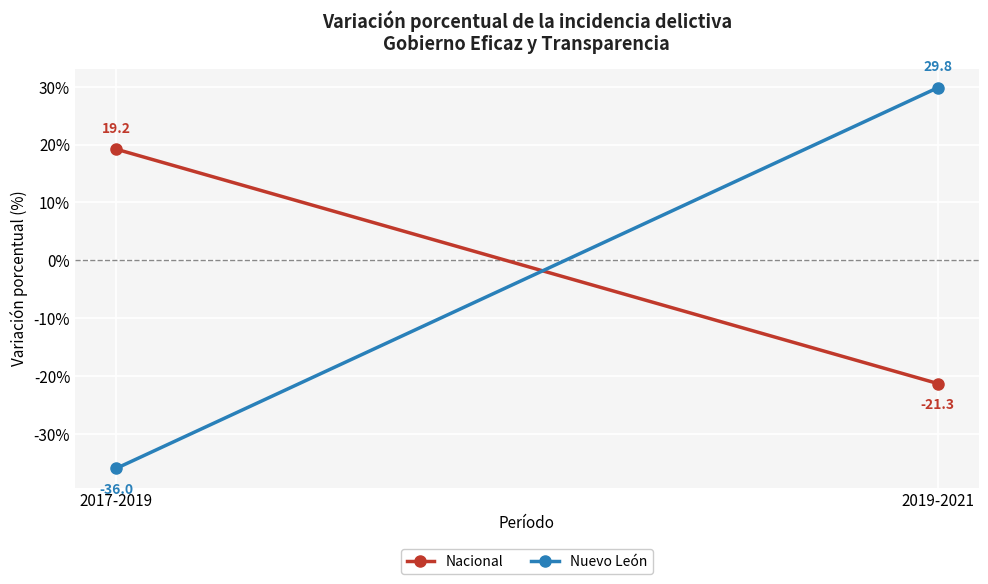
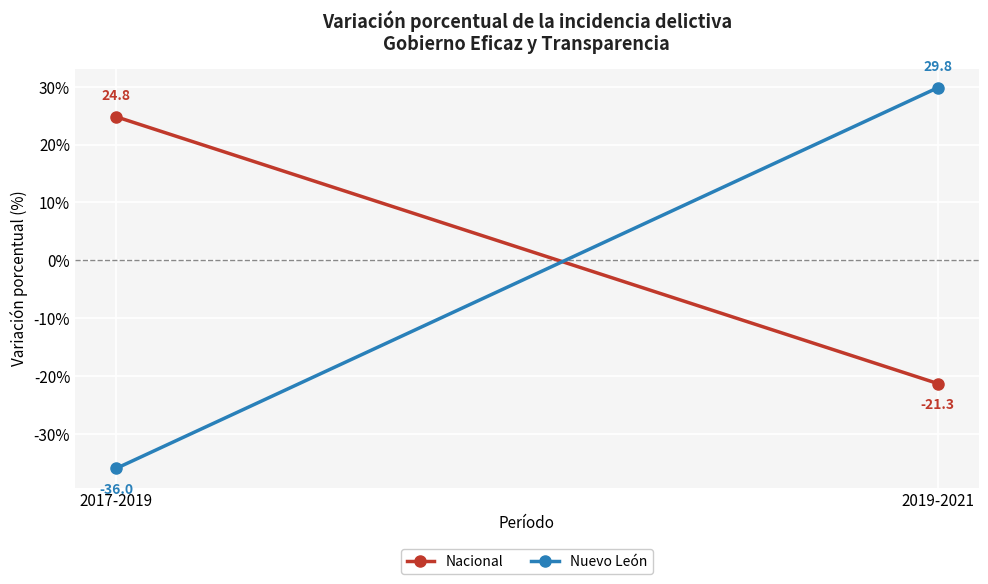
Nacional, 2017-2019: 19.2 -> 24.8
